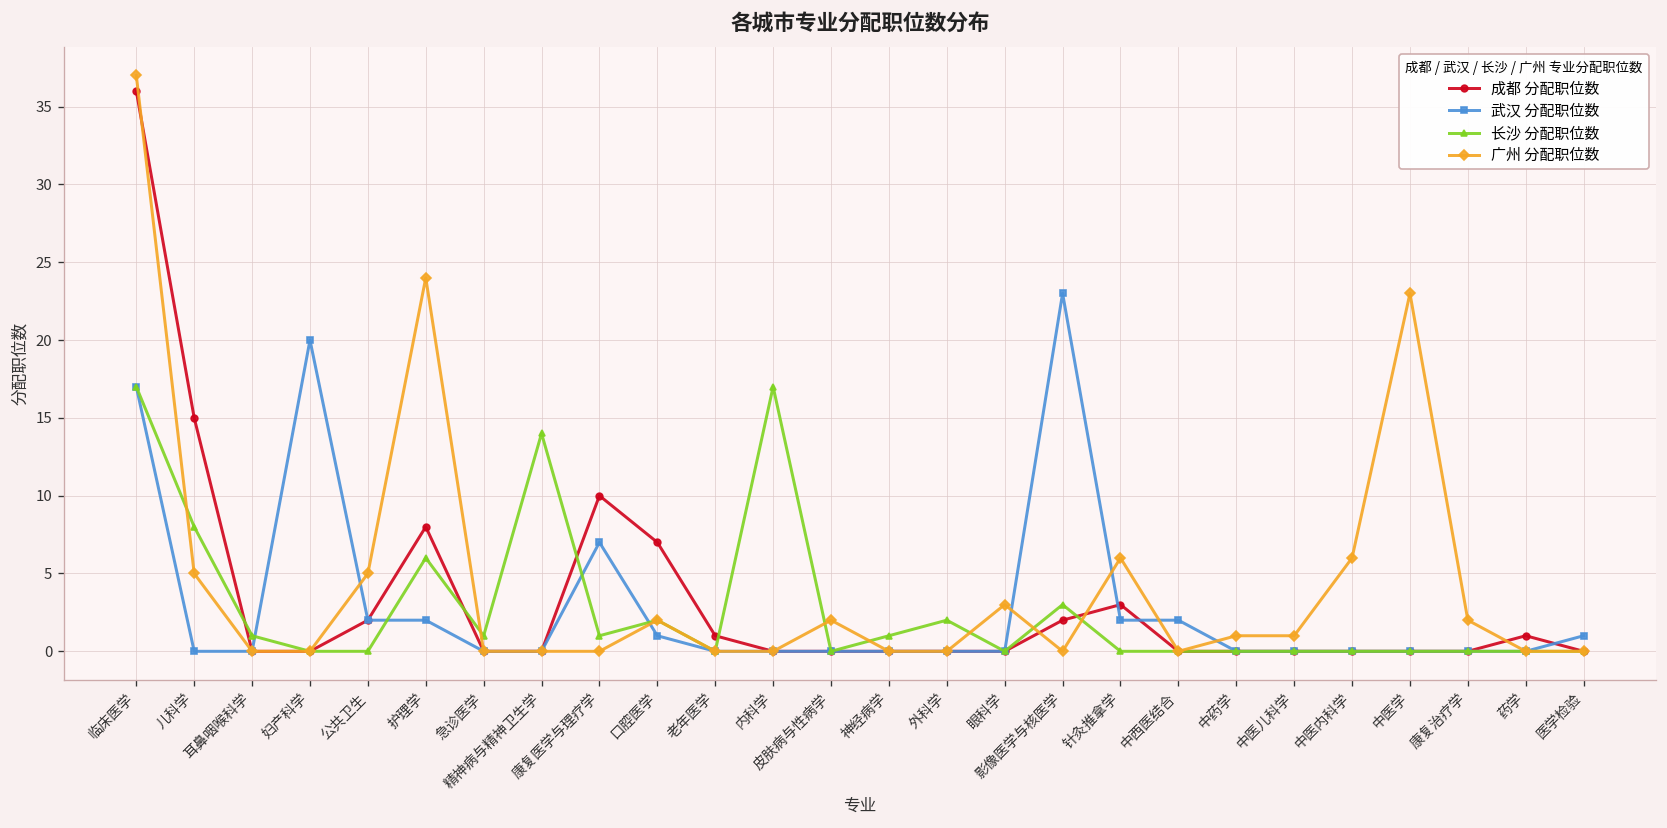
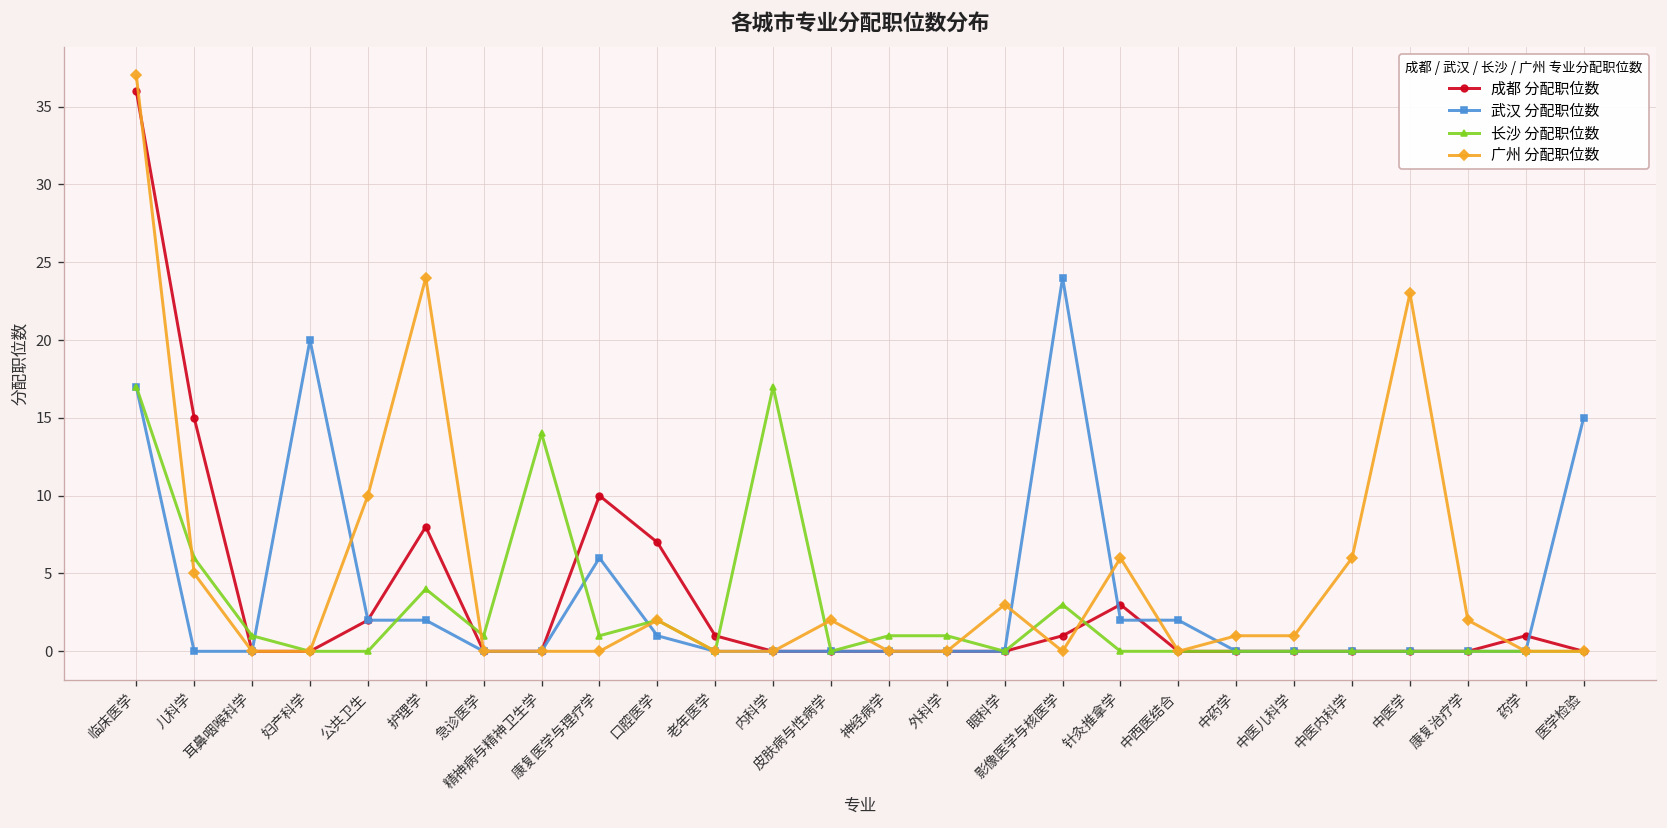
长沙 分配职位数, 儿科学: 8 -> 6
广州 分配职位数, 公共卫生: 5 -> 10
长沙 分配职位数, 护理学: 6 -> 4
武汉 分配职位数, 康复医学与理疗学: 7 -> 6
长沙 分配职位数, 外科学: 2 -> 1
成都 分配职位数, 影像医学与核医学: 2 -> 1
武汉 分配职位数, 影像医学与核医学: 23 -> 24
武汉 分配职位数, 医学检验: 1 -> 15
